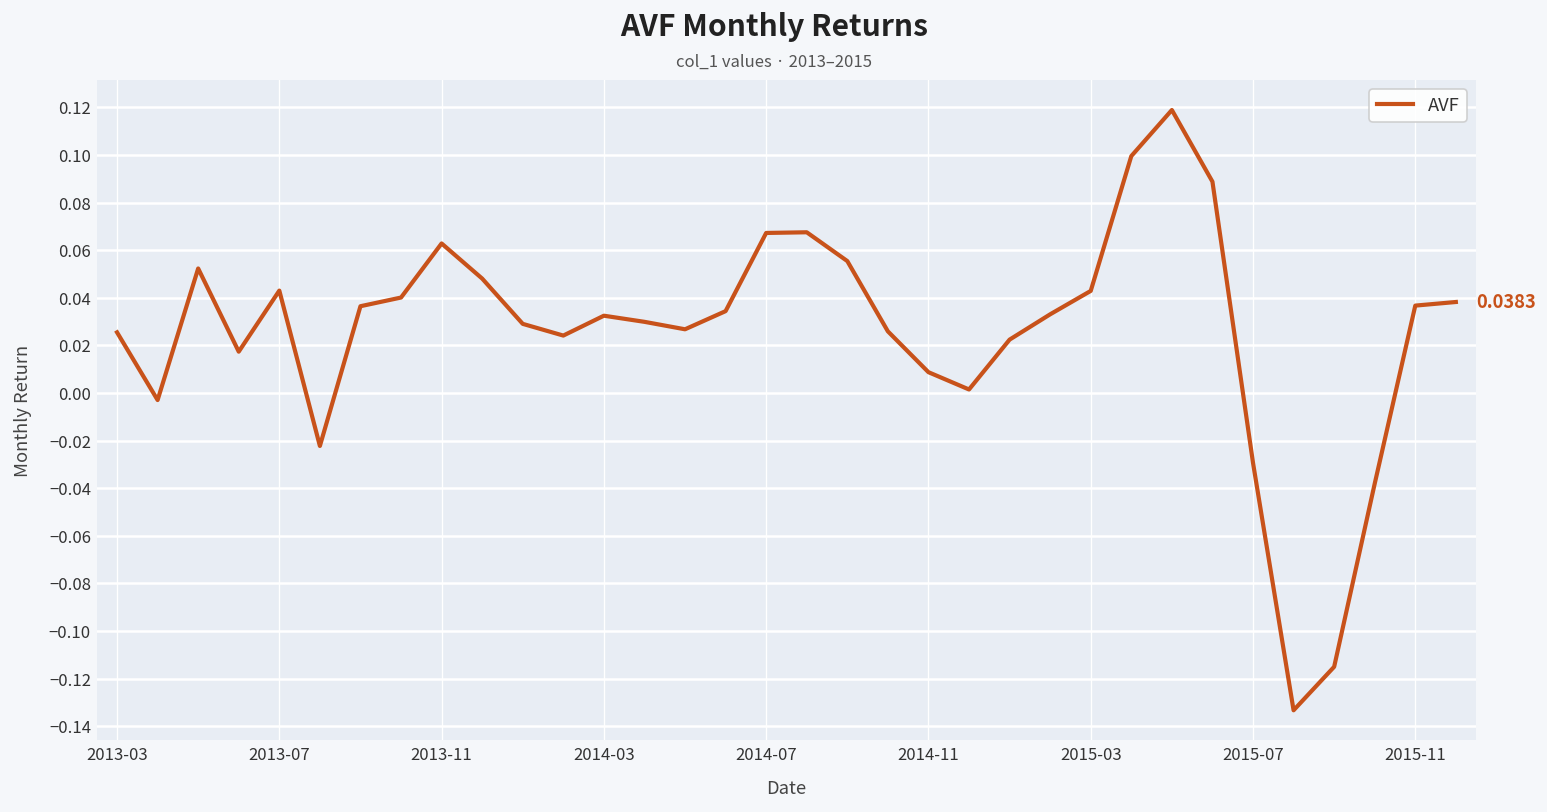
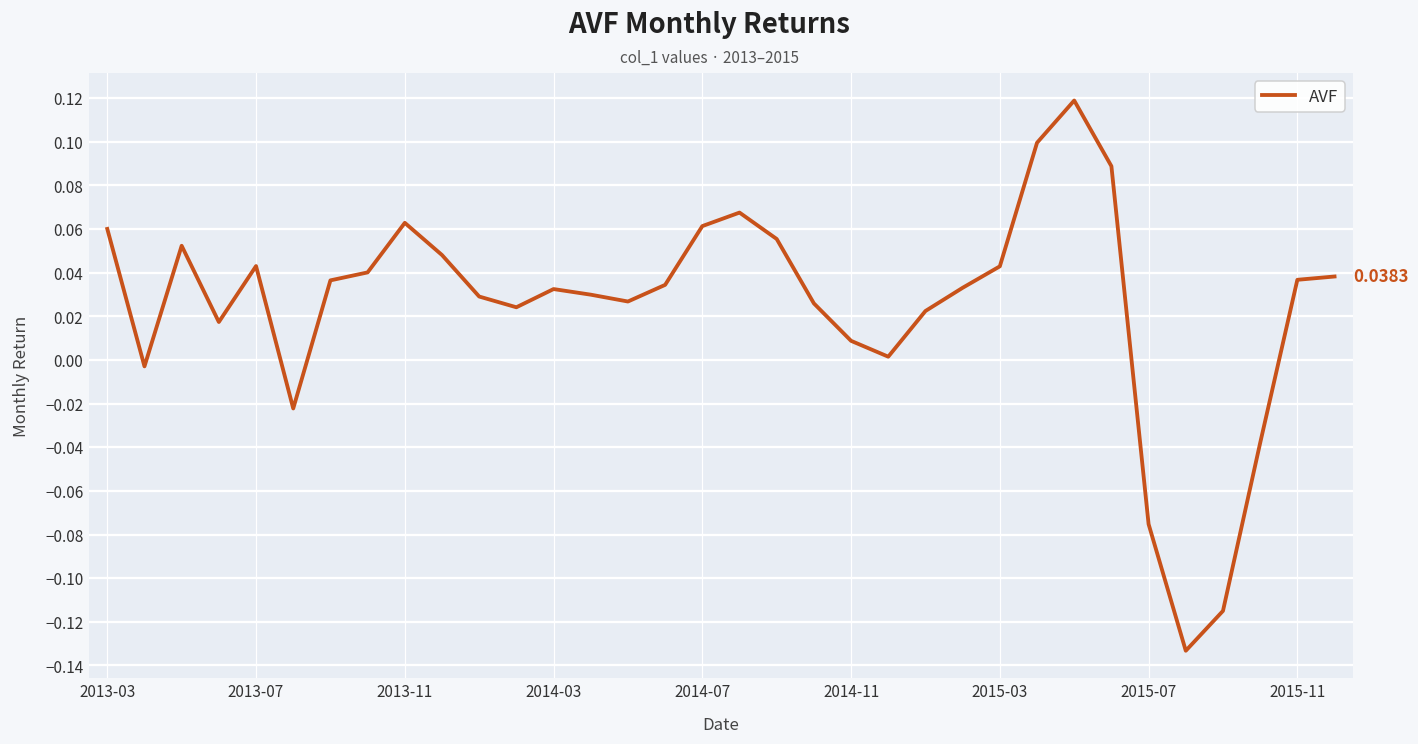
2013-03: 0.026 -> 0.060
2014-07: 0.067 -> 0.061
2015-07: -0.029 -> -0.075
